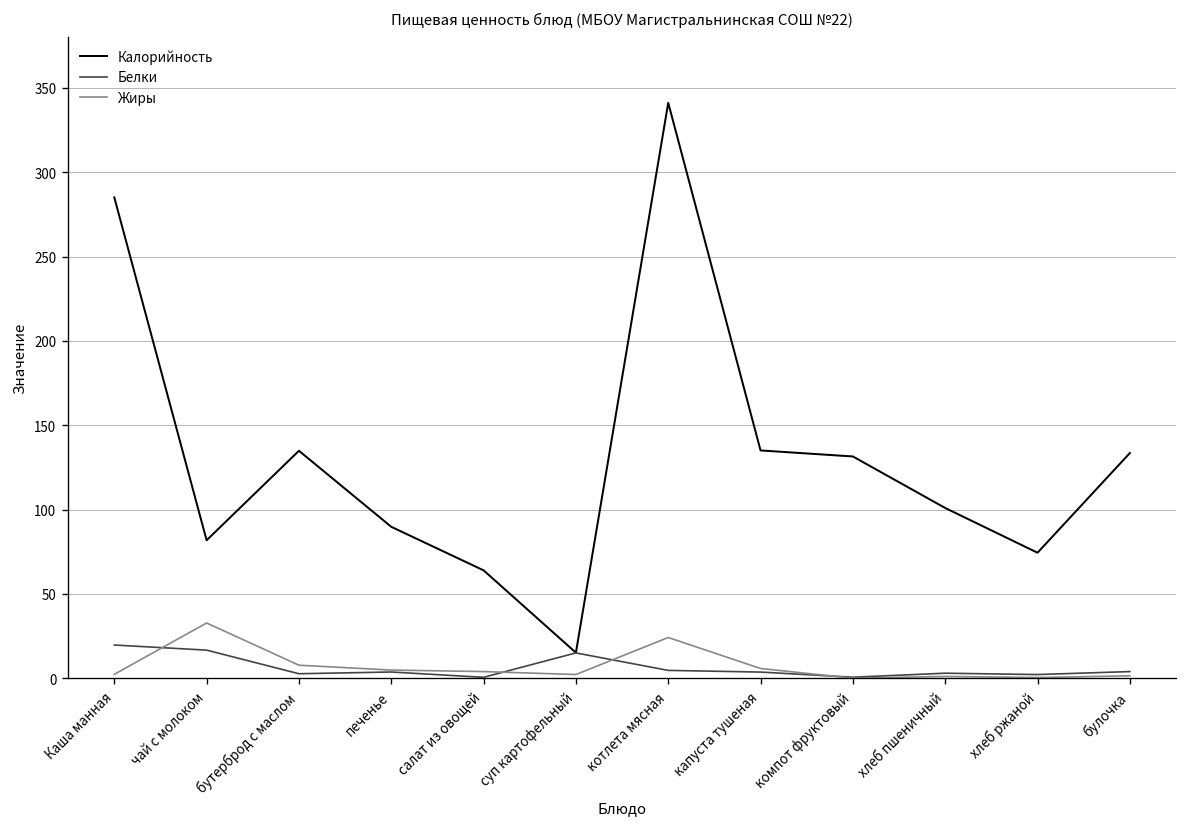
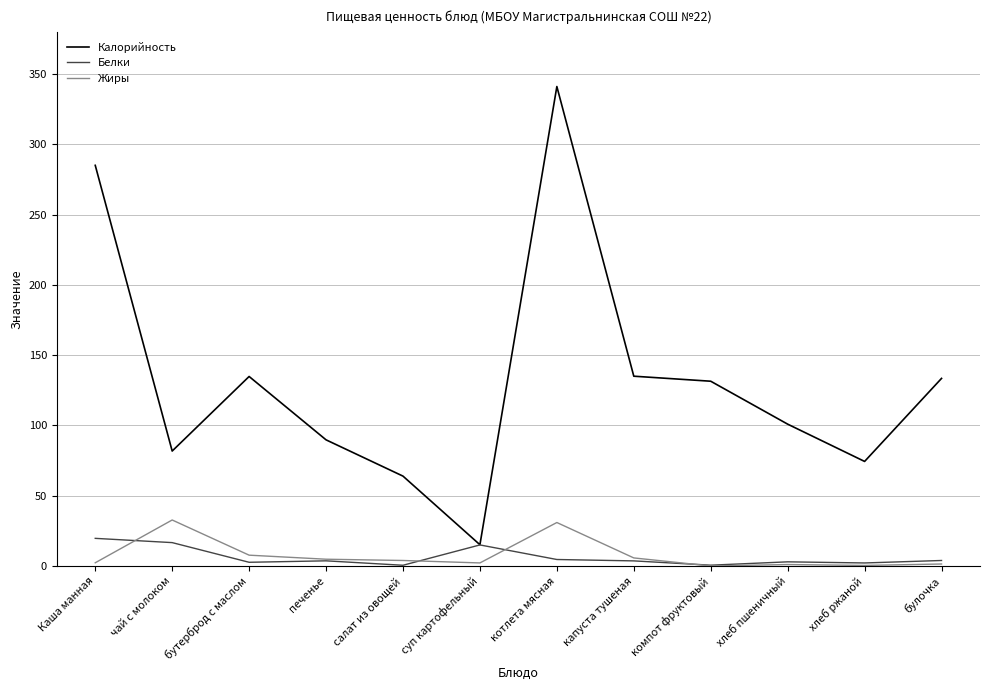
Жиры, котлета мясная: 24 -> 31
